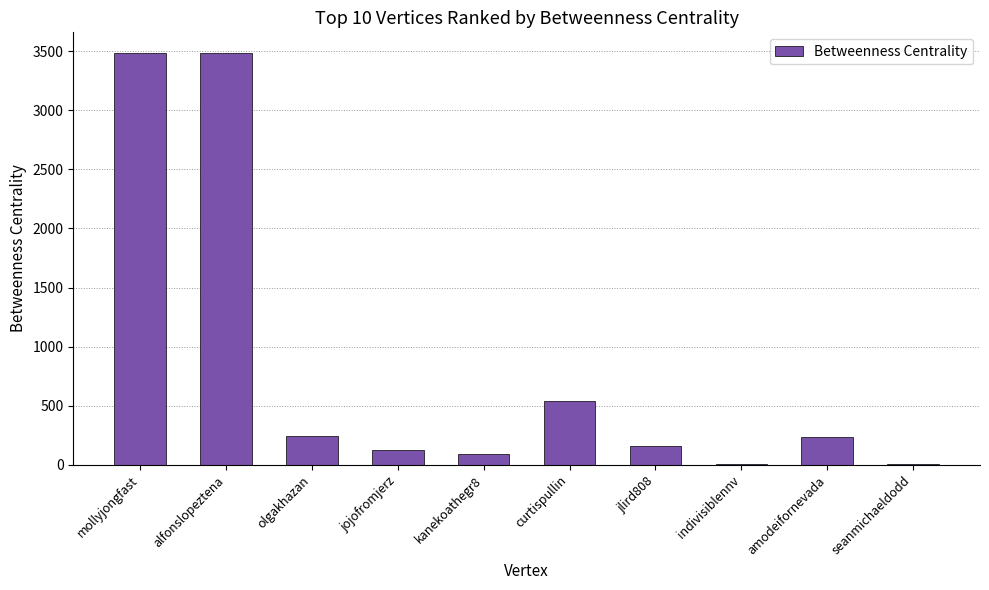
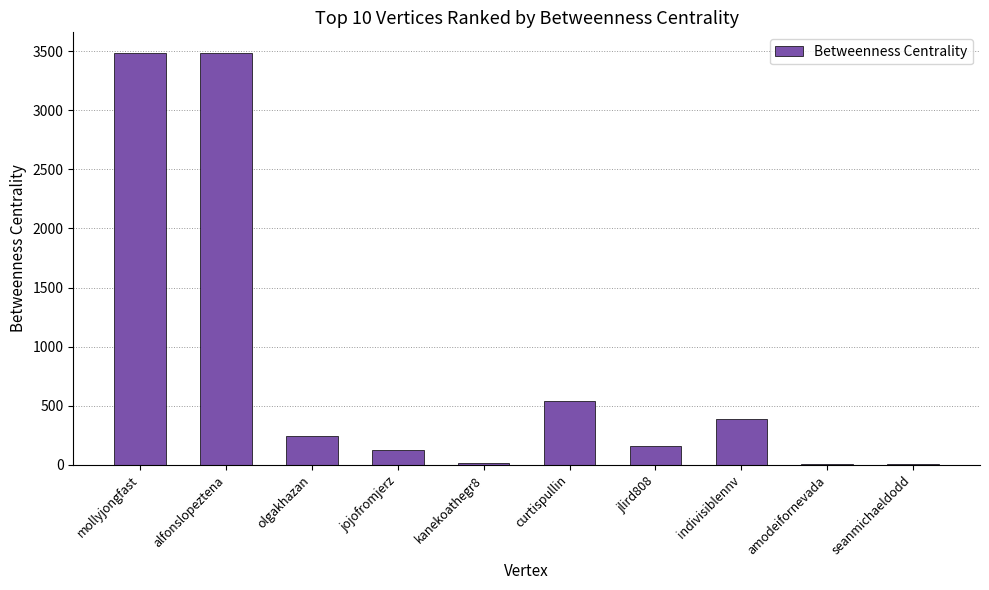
kanekoathegr8: 90 -> 10
indivisiblennv: 10 -> 380
amodeifornevada: 230 -> 10
